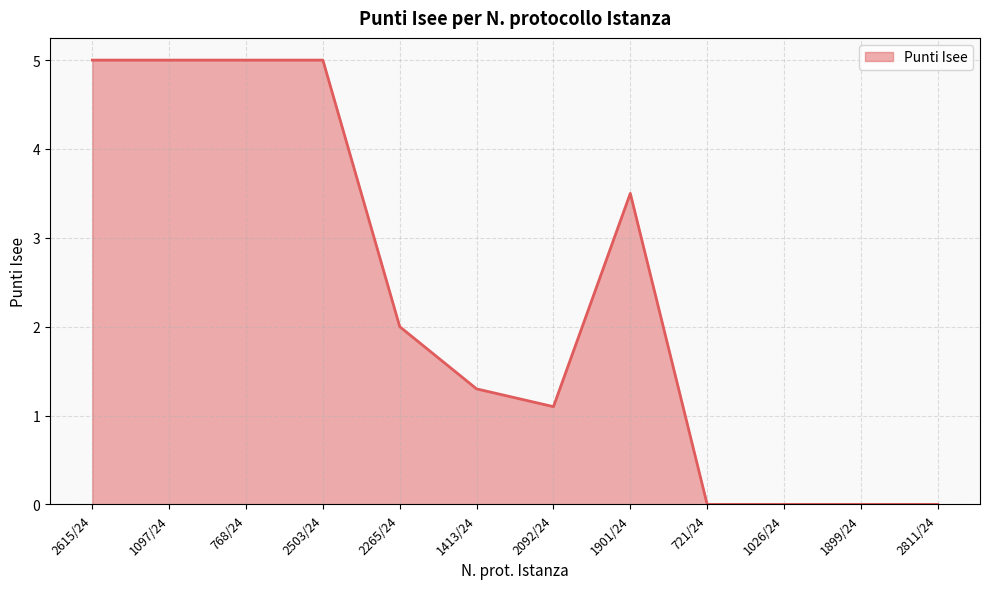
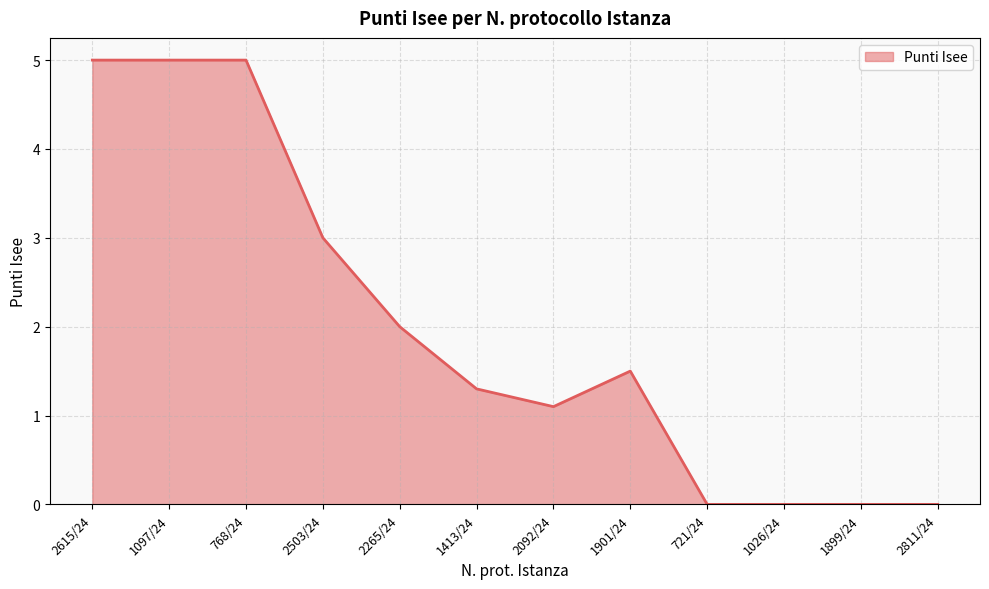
2503/24: 5 -> 3
1901/24: 3.5 -> 1.5
